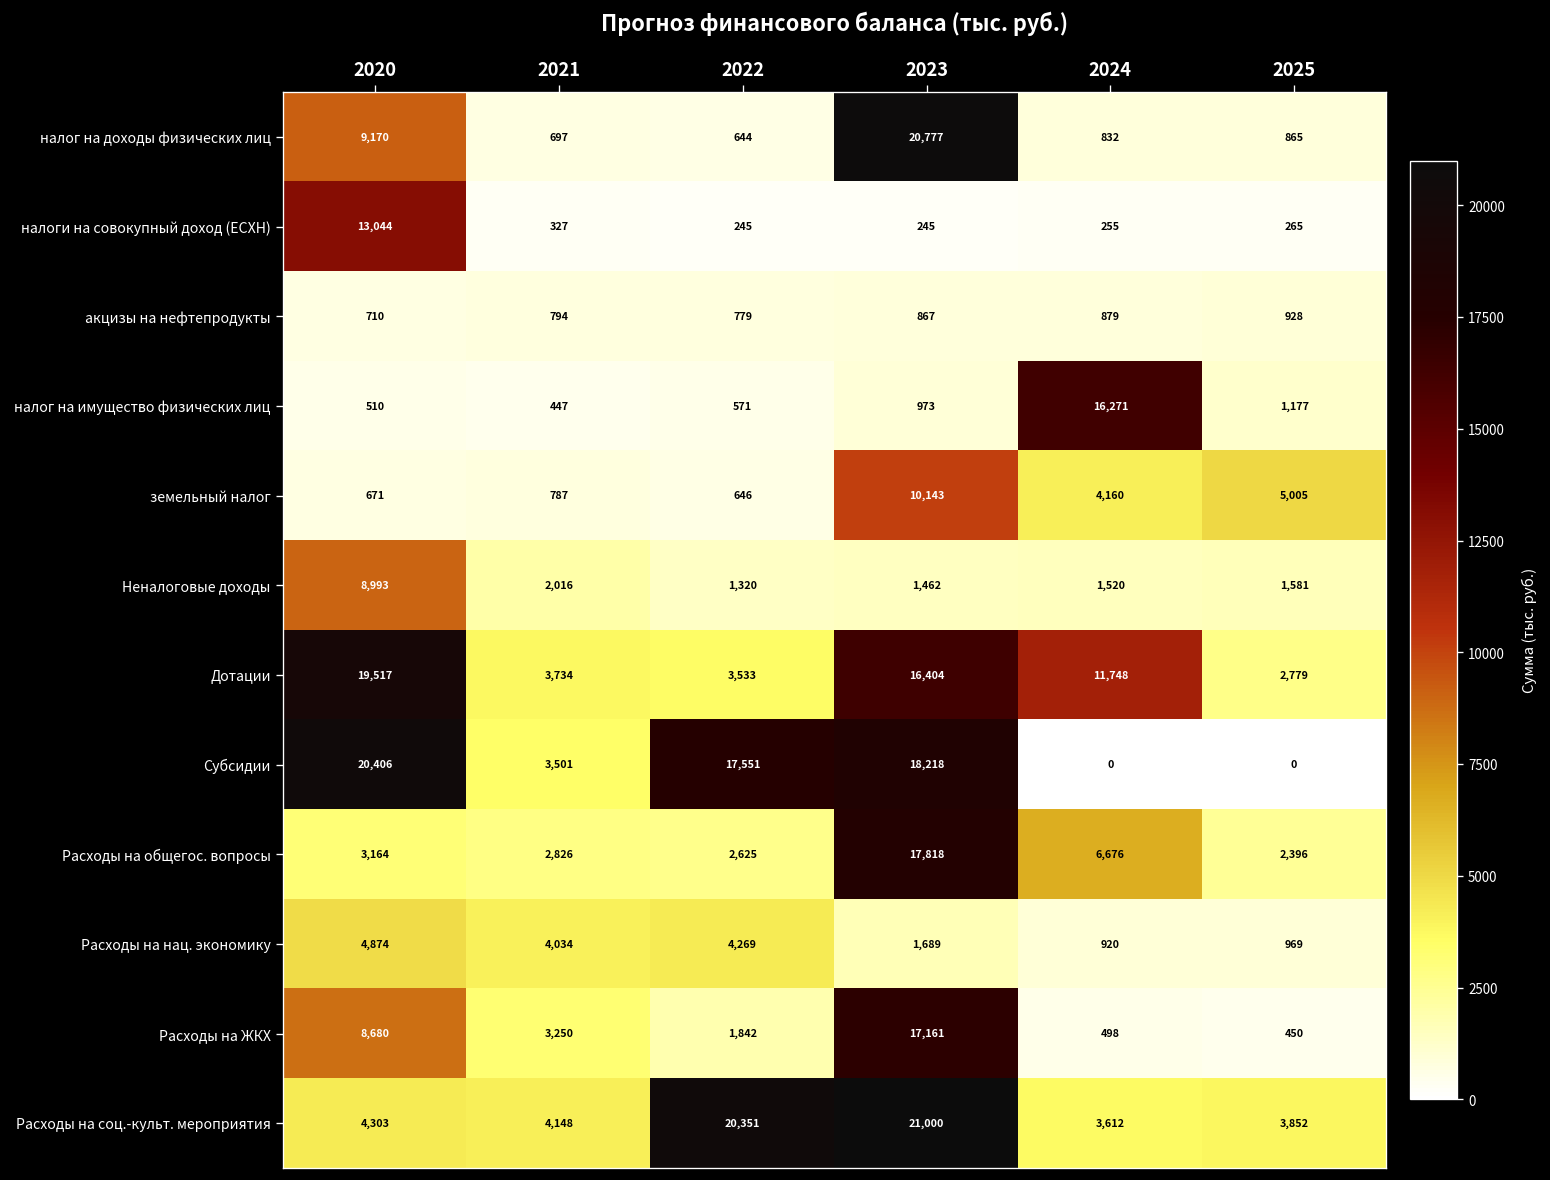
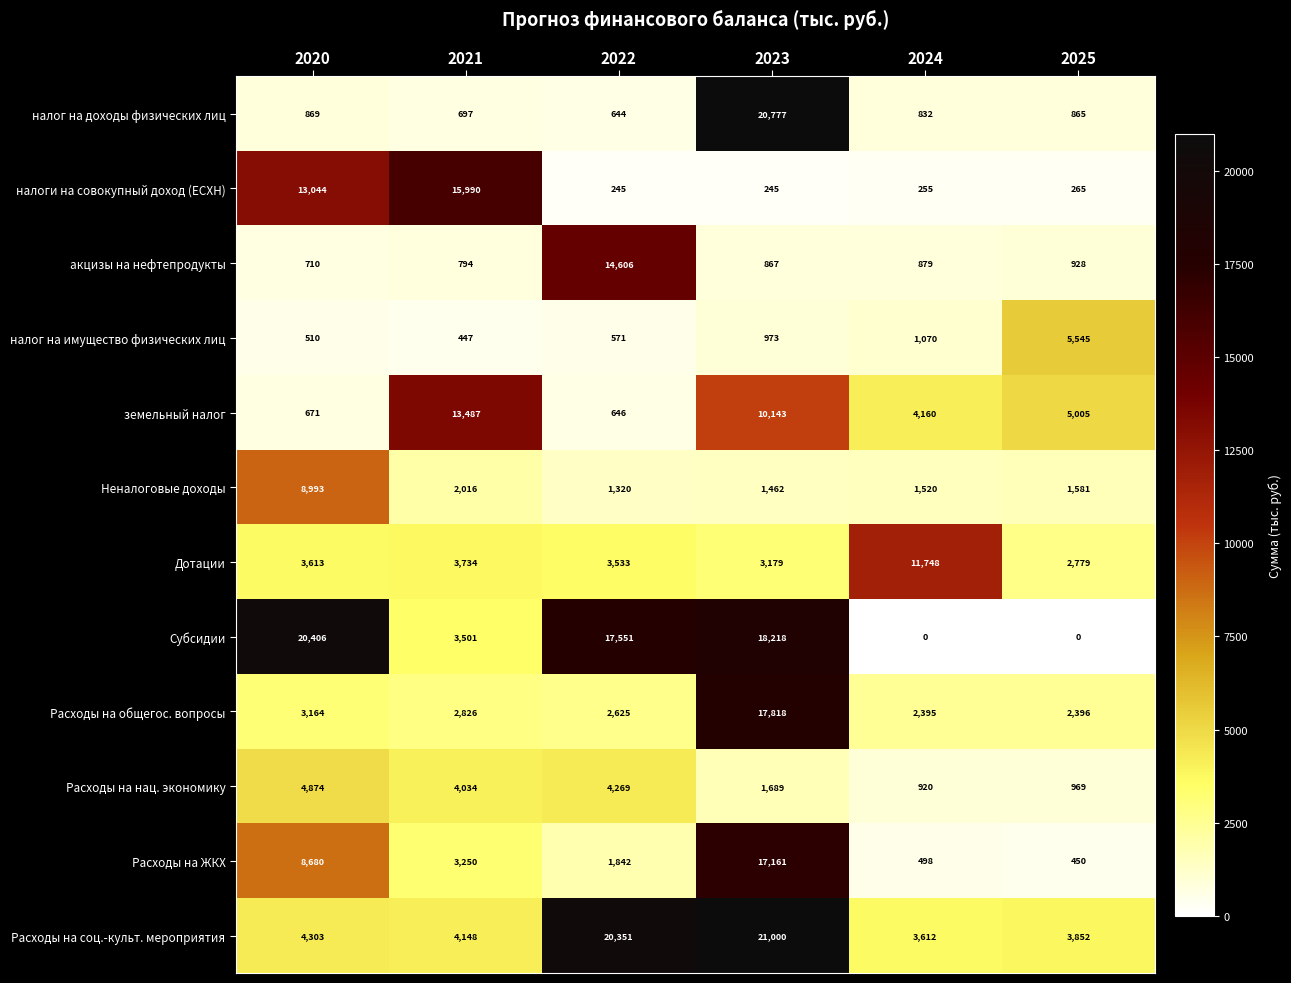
налог на доходы физических лиц, 2020: 9,170 -> 869
налоги на совокупный доход (ЕСХН), 2021: 327 -> 15,990
акцизы на нефтепродукты, 2022: 779 -> 14,606
налог на имущество физических лиц, 2024: 16,271 -> 1,070
налог на имущество физических лиц, 2025: 1,177 -> 5,545
земельный налог, 2021: 787 -> 13,487
Дотации, 2020: 19,517 -> 3,613
Дотации, 2023: 16,404 -> 3,179
Расходы на общегос. вопросы, 2024: 6,676 -> 2,395
